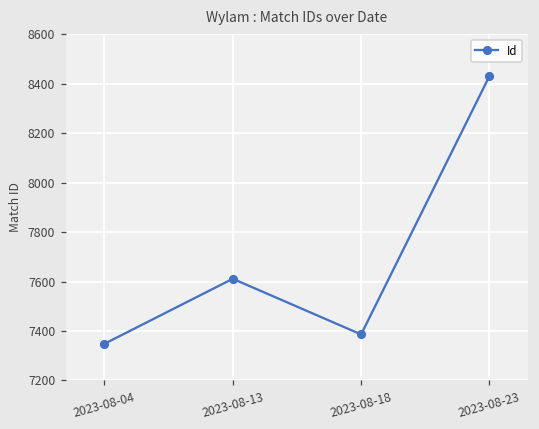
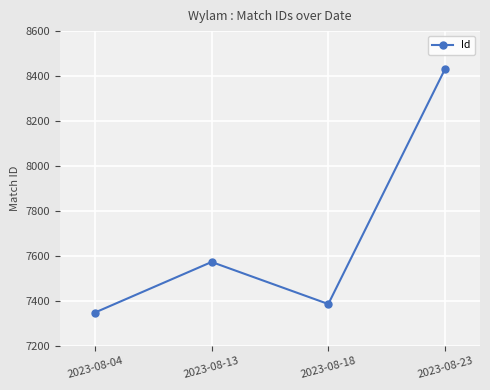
2023-08-13: 7610 -> 7570
